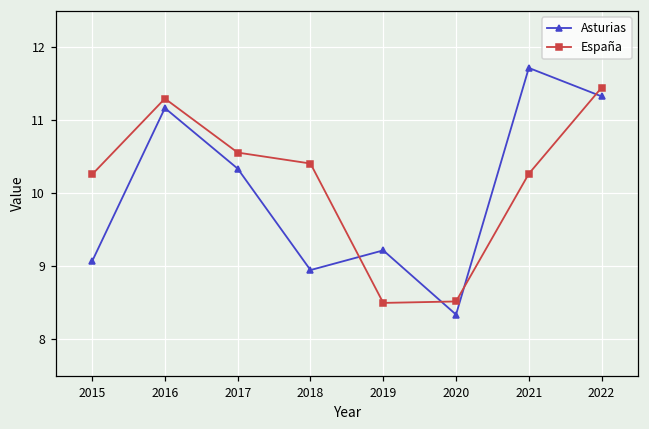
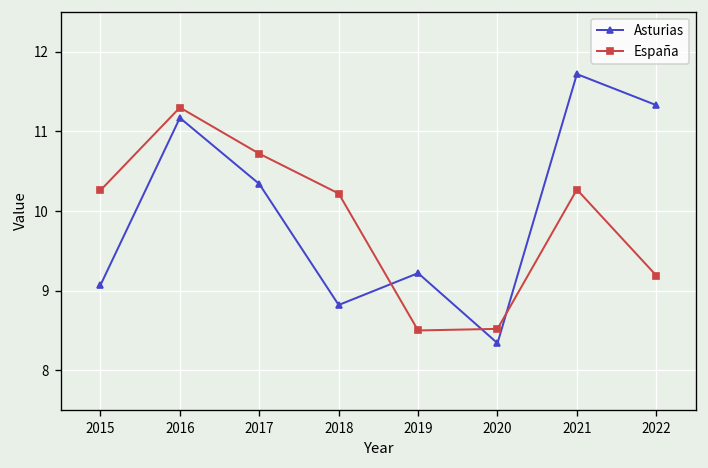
España, 2017: 10.6 -> 10.7
Asturias, 2018: 9.0 -> 8.8
España, 2018: 10.4 -> 10.2
España, 2022: 11.5 -> 9.2
